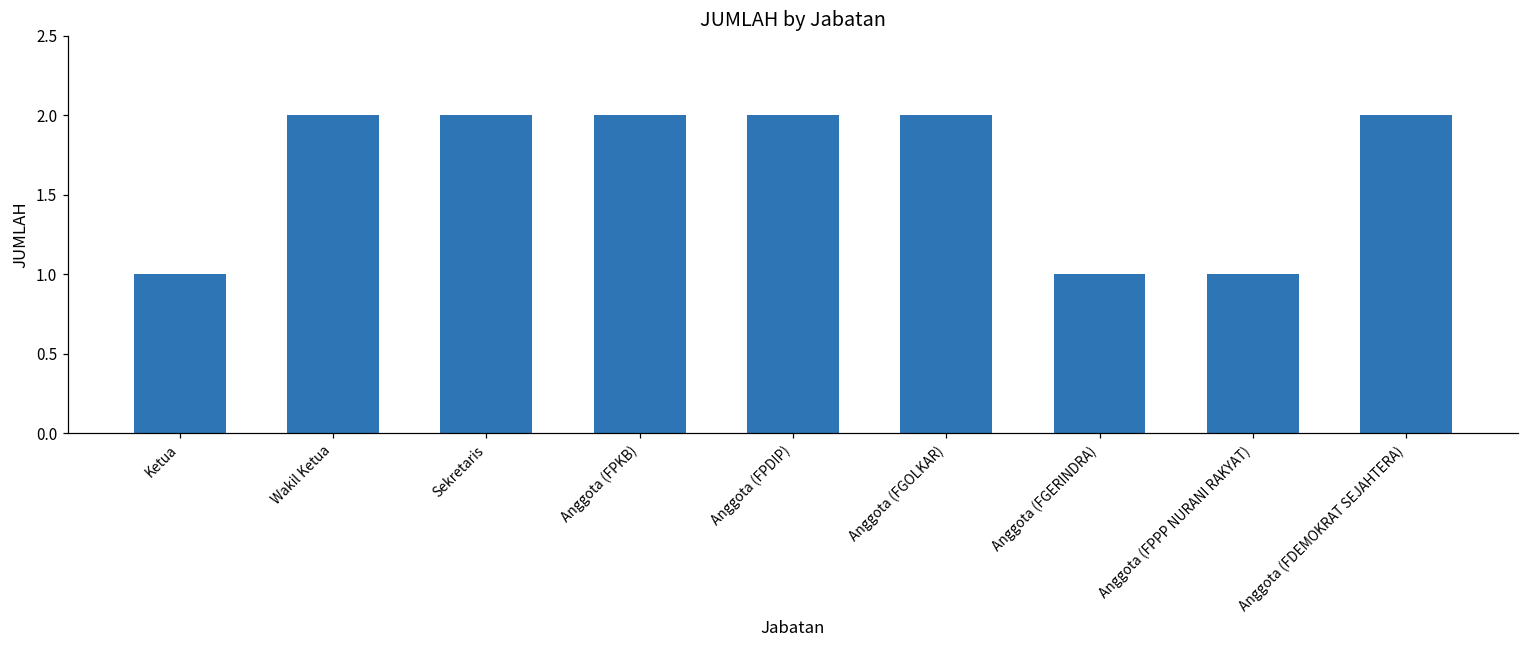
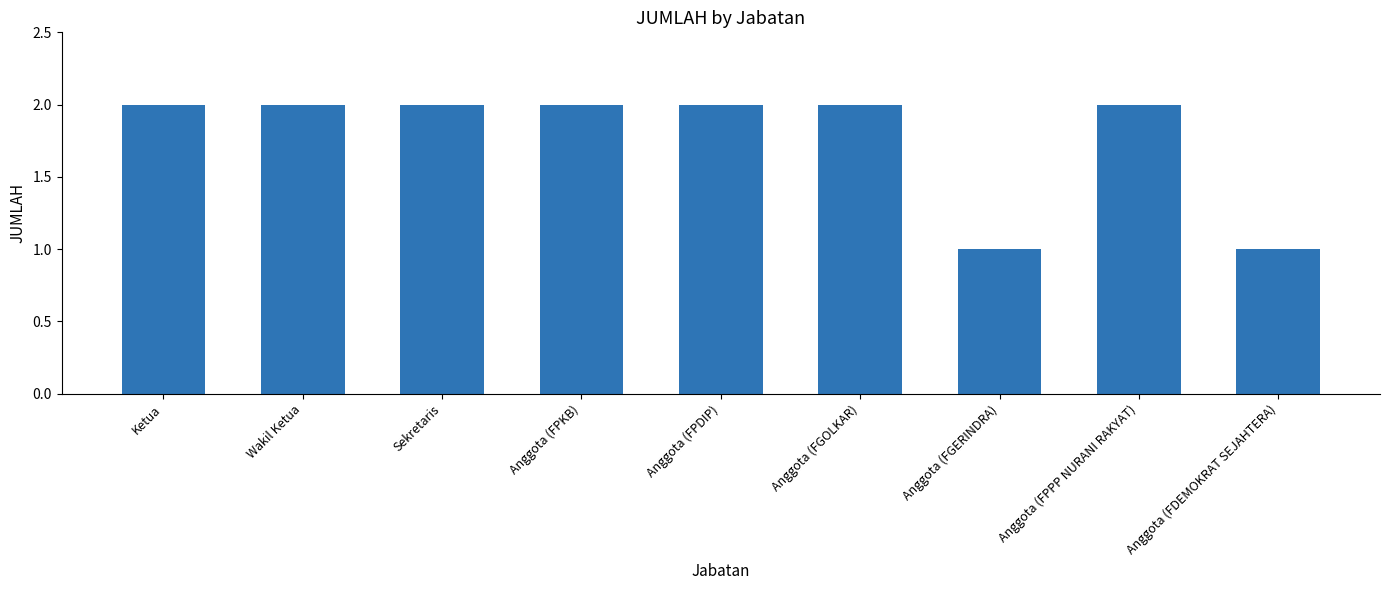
Ketua: 1 -> 2
Anggota (FPPP NURANI RAKYAT): 1 -> 2
Anggota (FDEMOKRAT SEJAHTERA): 2 -> 1
